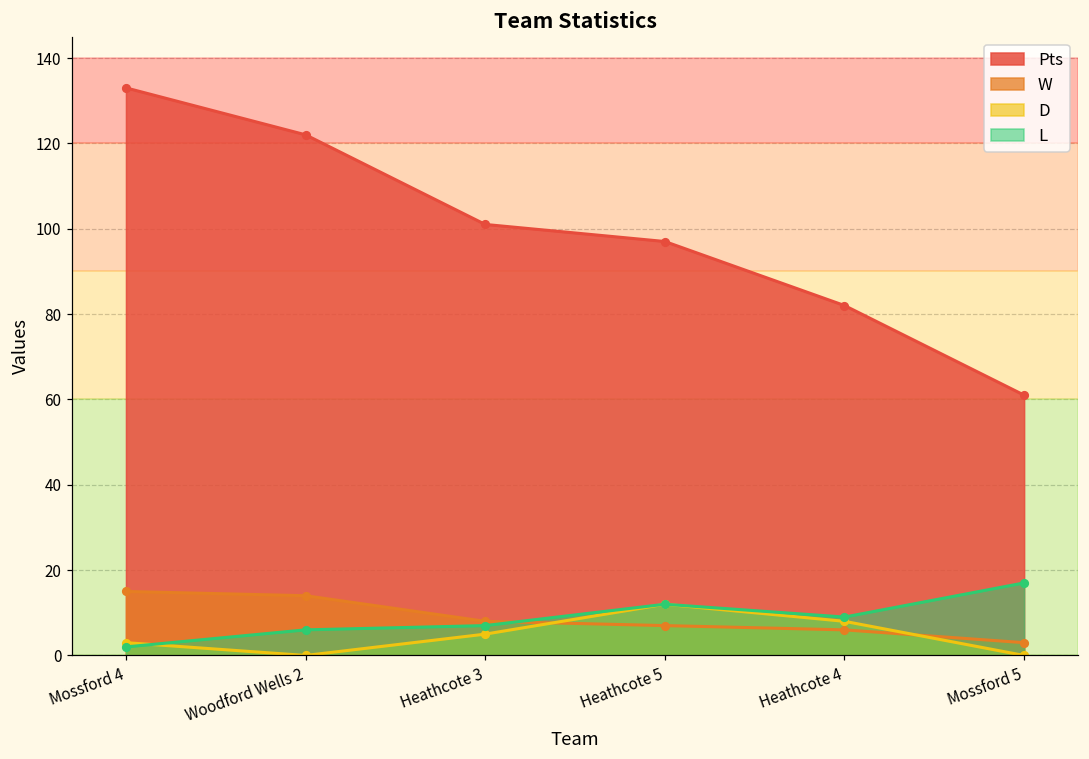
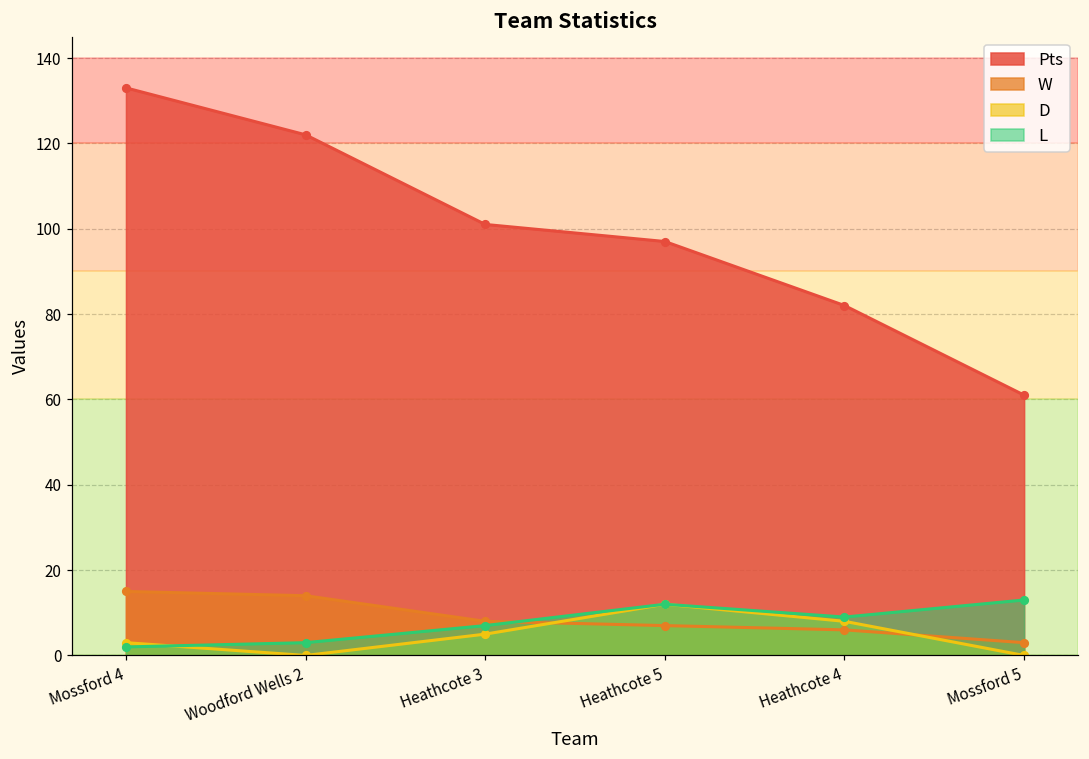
L, Woodford Wells 2: 6 -> 3
L, Mossford 5: 17 -> 13
